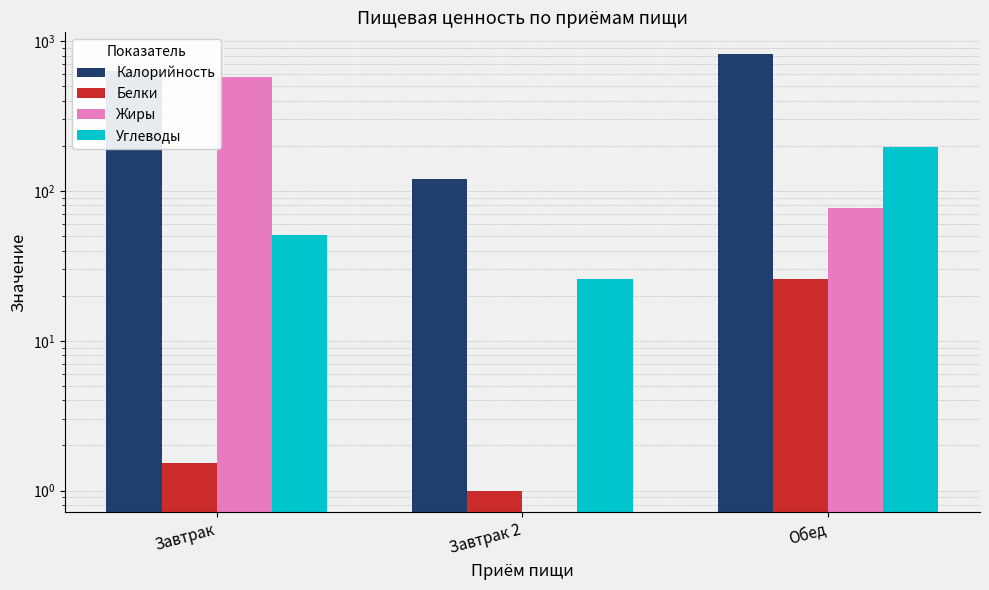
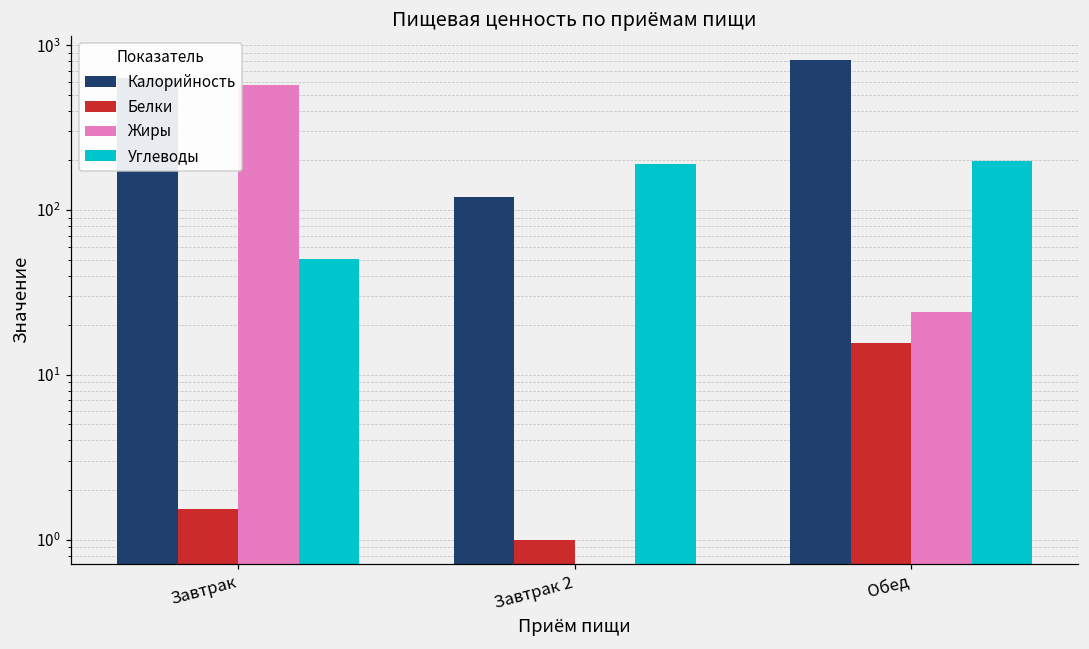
Углеводы, Завтрак 2: 26 -> 190
Белки, Обед: 26 -> 16
Жиры, Обед: 80 -> 24
